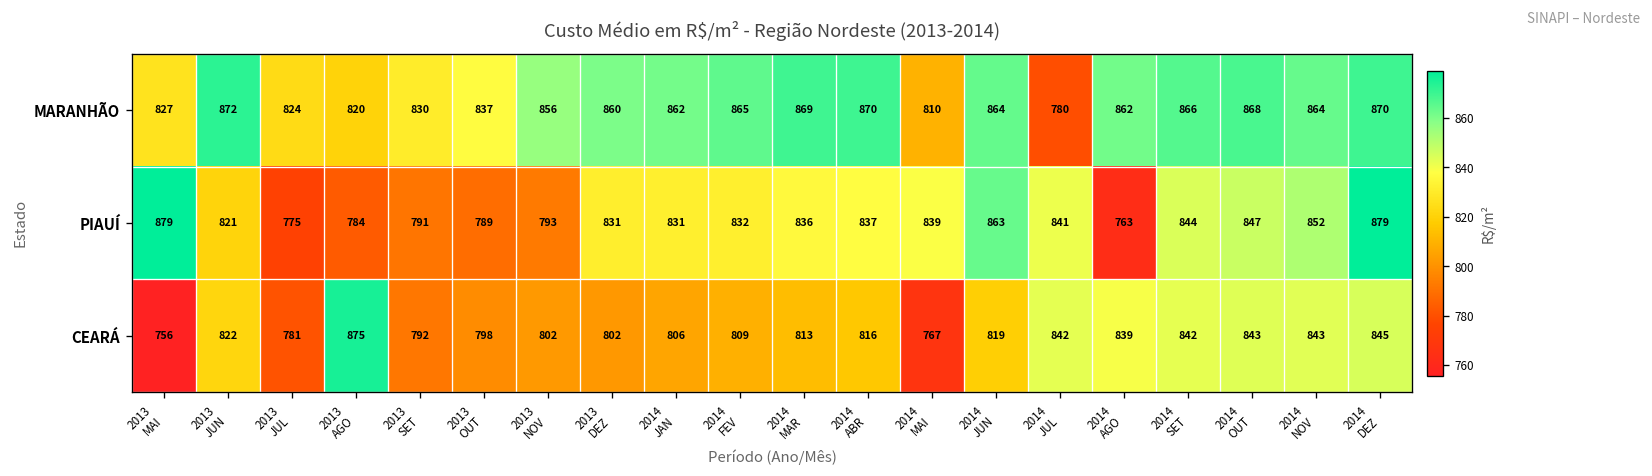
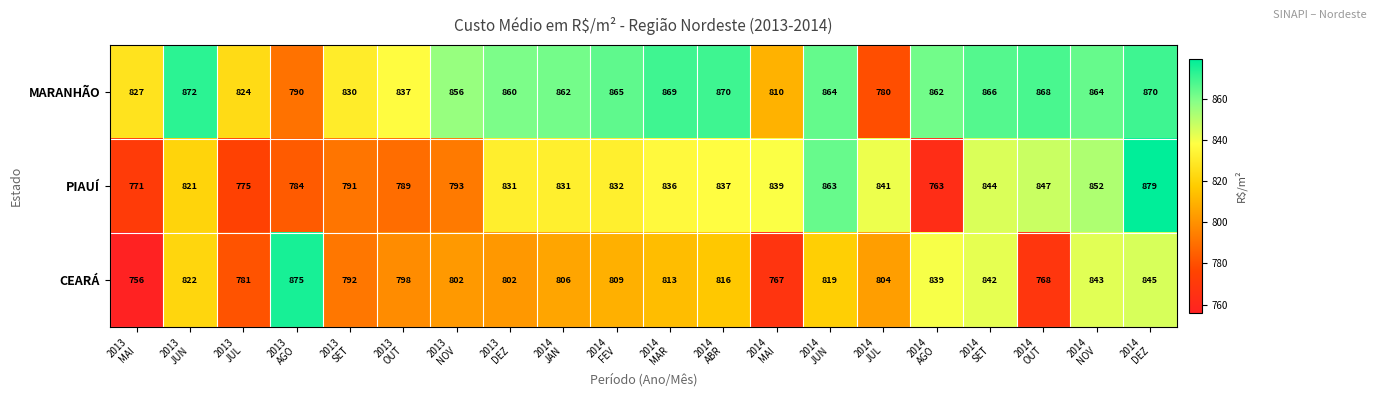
MARANHÃO, 2013 AGO: 820 -> 790
PIAUÍ, 2013 MAI: 879 -> 771
CEARÁ, 2014 JUL: 842 -> 804
CEARÁ, 2014 OUT: 843 -> 768
